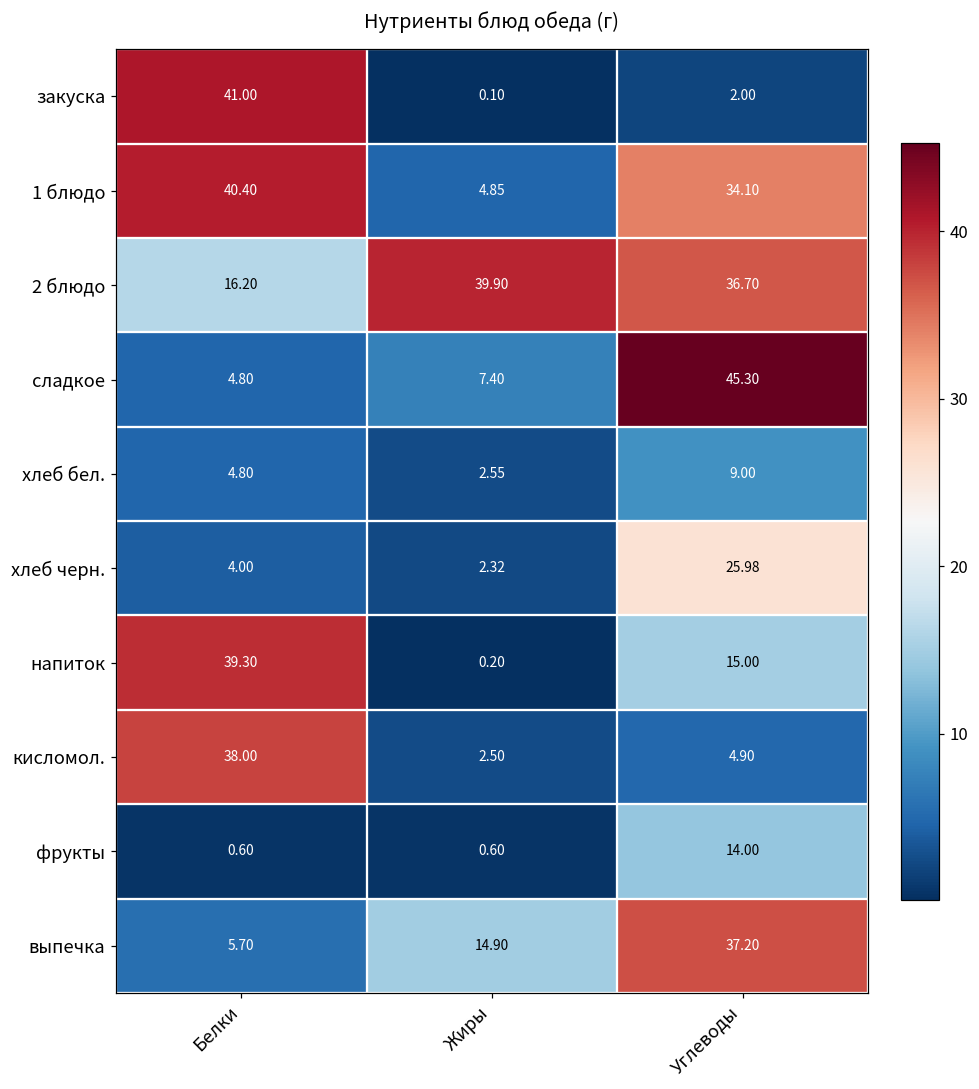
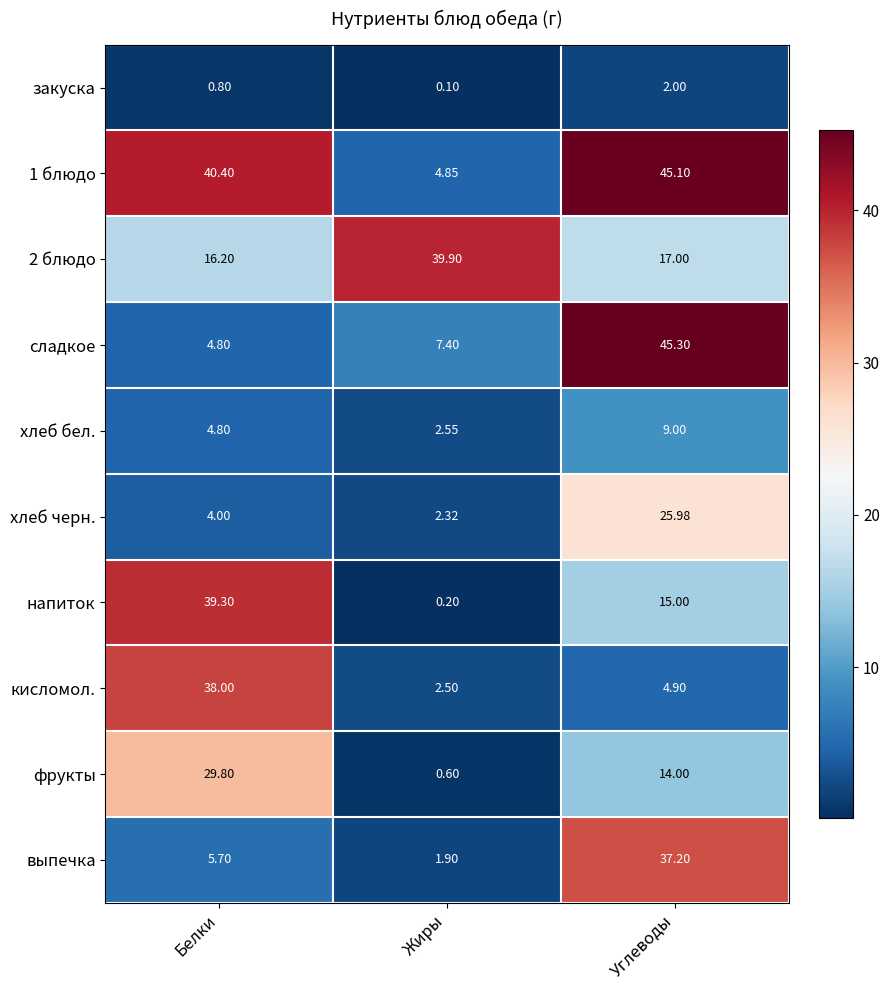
закуска, Белки: 41.00 -> 0.80
1 блюдо, Углеводы: 34.10 -> 45.10
2 блюдо, Углеводы: 36.70 -> 17.00
фрукты, Белки: 0.60 -> 29.80
выпечка, Жиры: 14.90 -> 1.90
